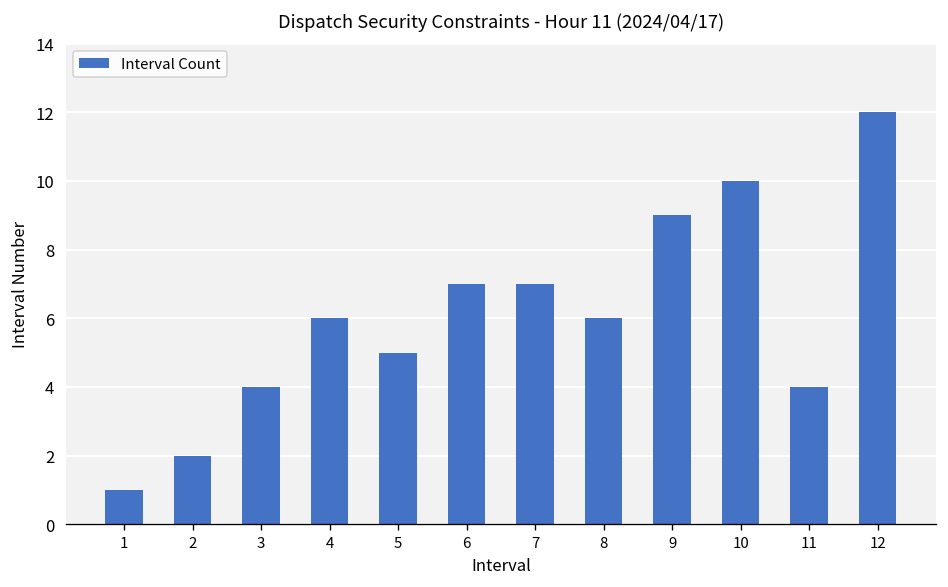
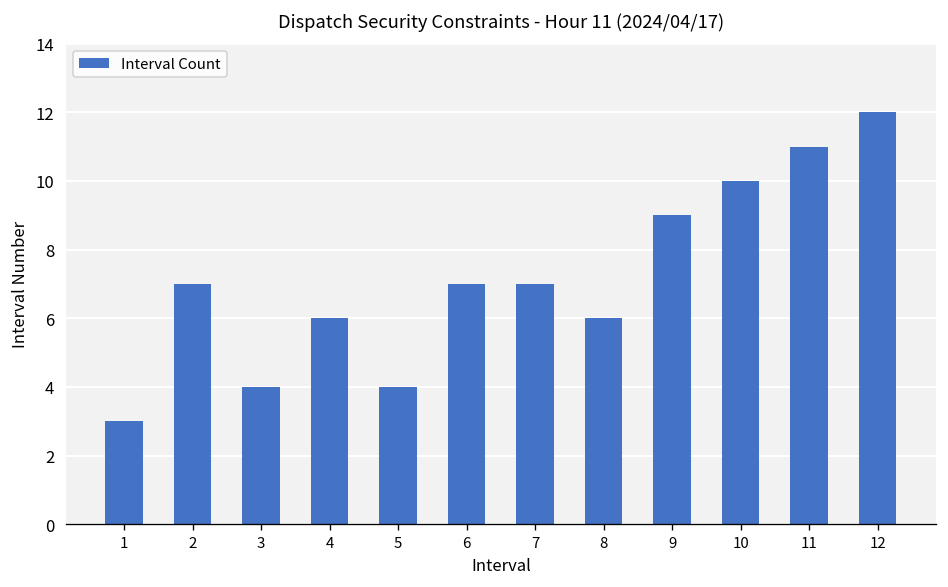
1: 1 -> 3
2: 2 -> 7
5: 5 -> 4
11: 4 -> 11
